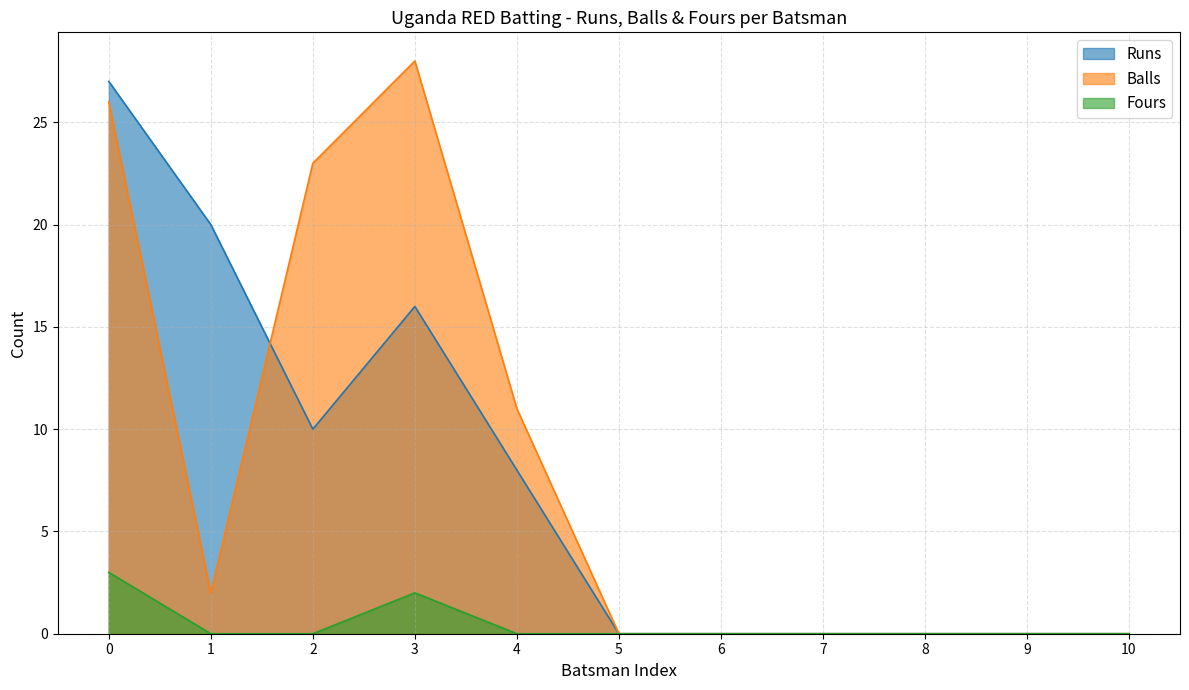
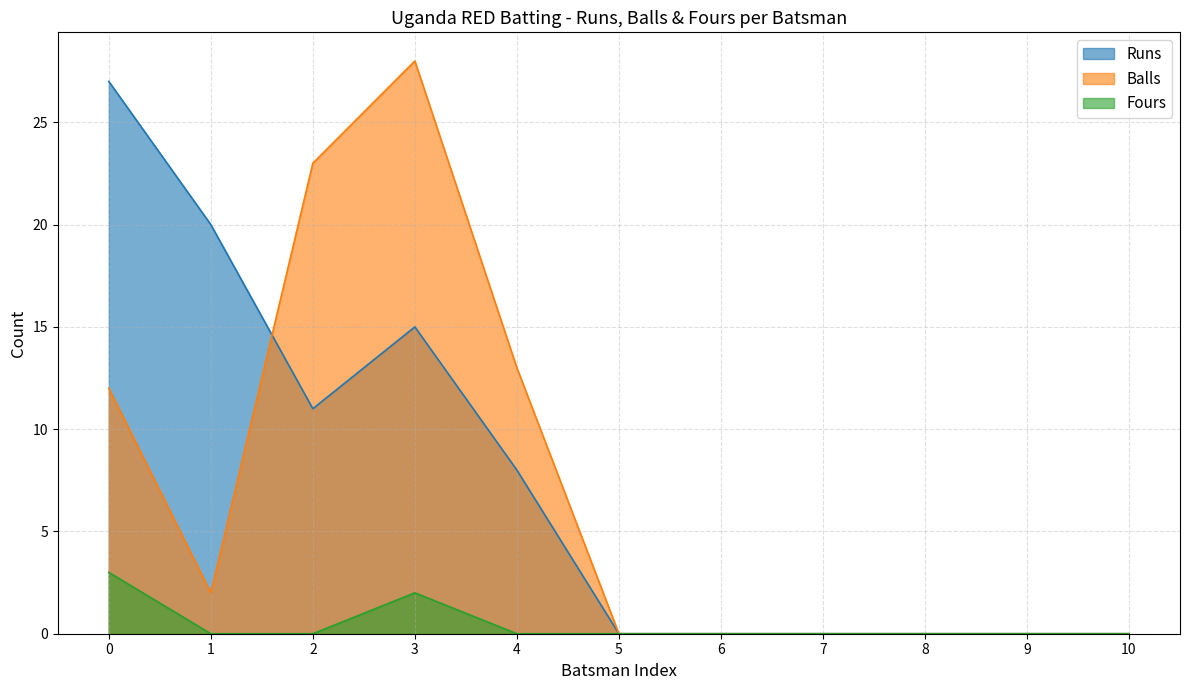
Balls, 0: 26 -> 12
Runs, 2: 10 -> 11
Runs, 3: 16 -> 15
Balls, 4: 11 -> 13
